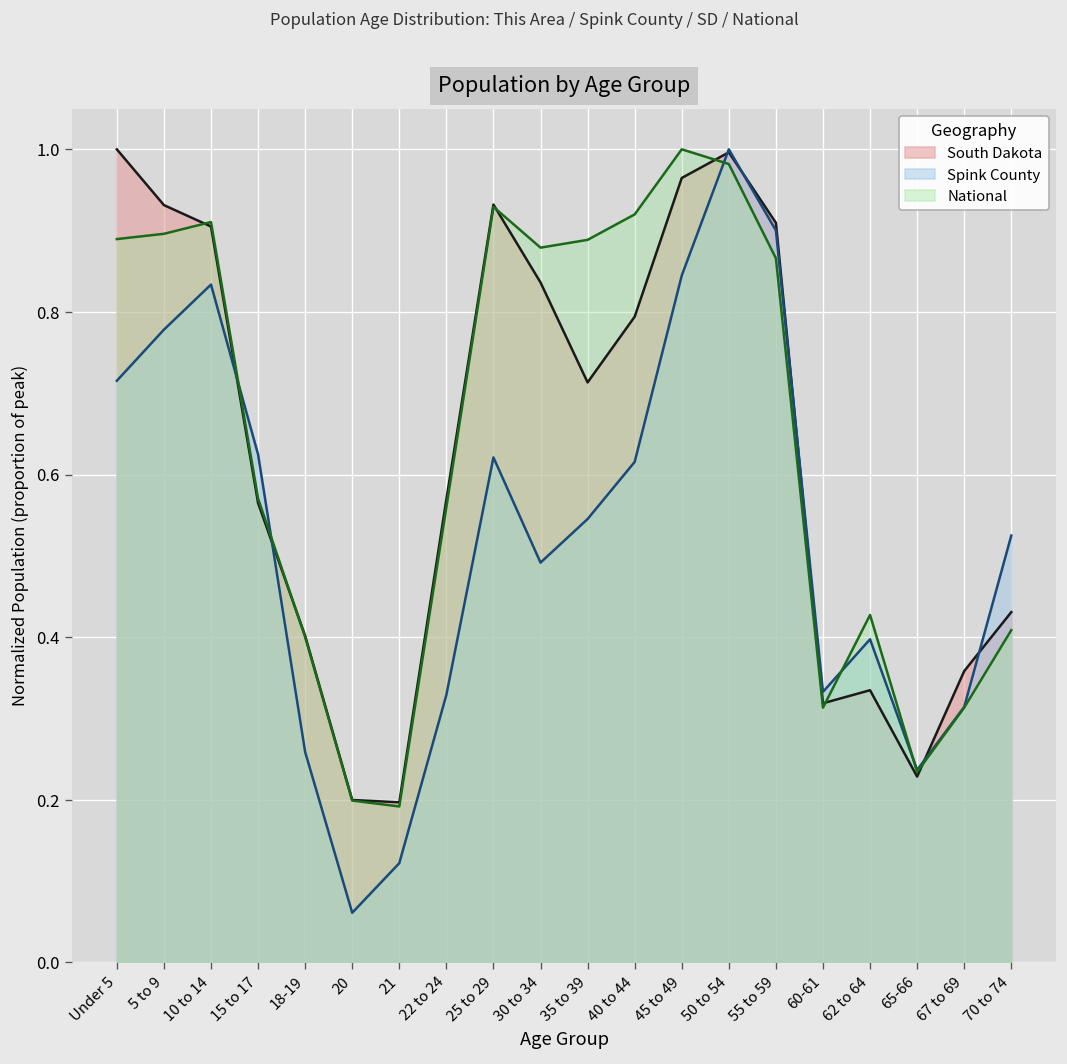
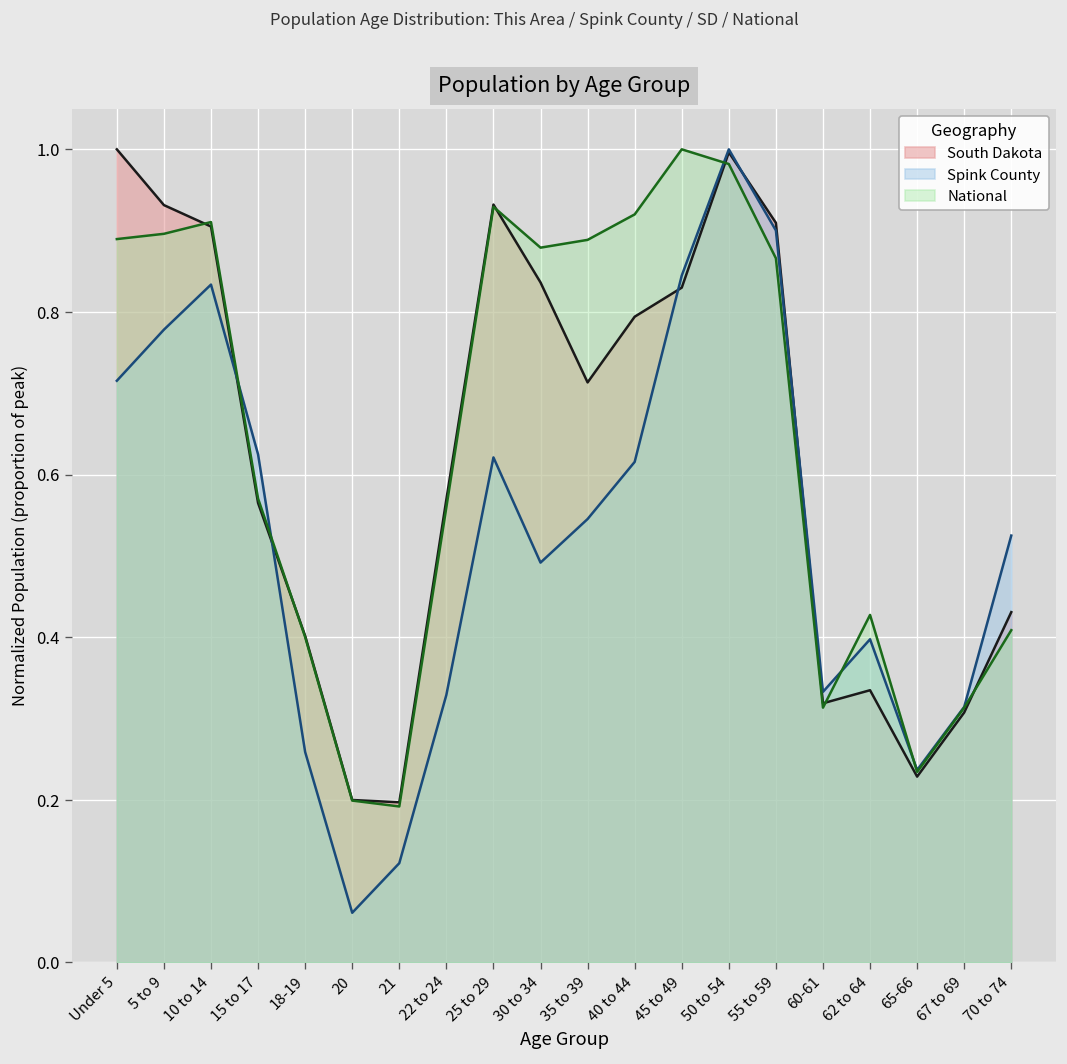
South Dakota, 45 to 49: 0.96 -> 0.83
South Dakota, 67 to 69: 0.36 -> 0.31
